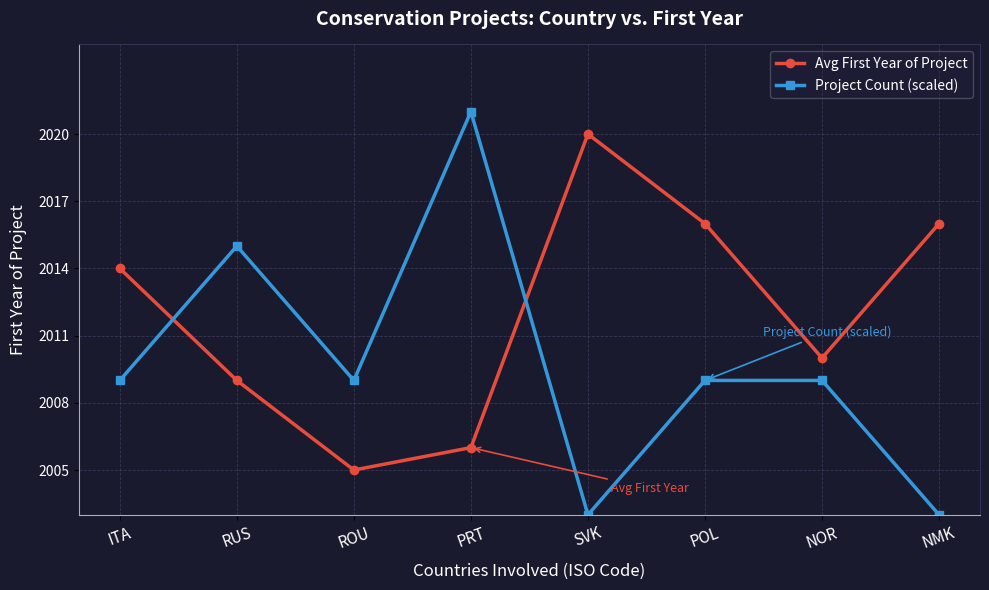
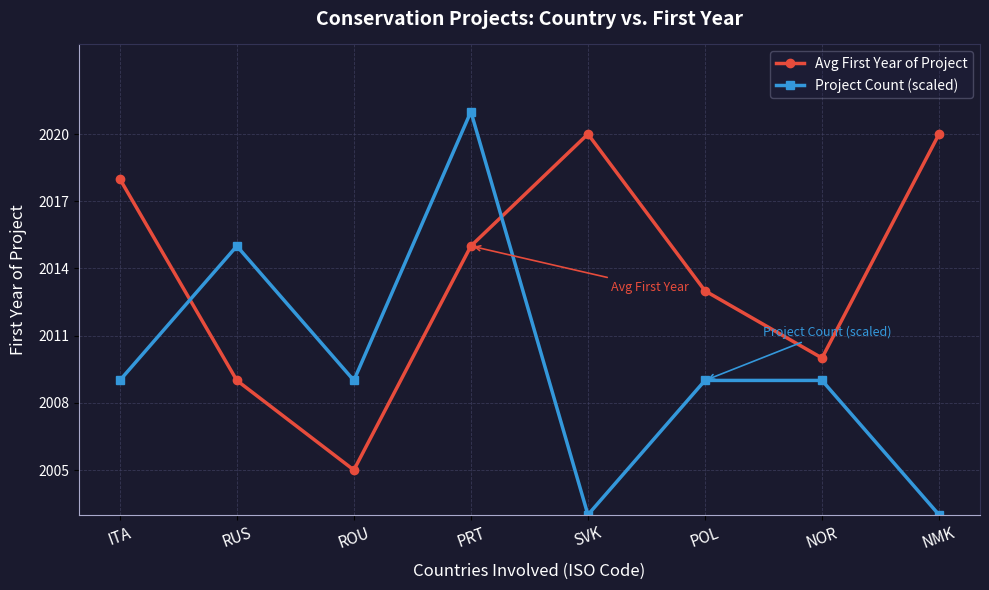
Avg First Year of Project, ITA: 2014 -> 2018
Avg First Year of Project, PRT: 2006 -> 2015
Avg First Year of Project, POL: 2016 -> 2013
Avg First Year of Project, NMK: 2016 -> 2020
